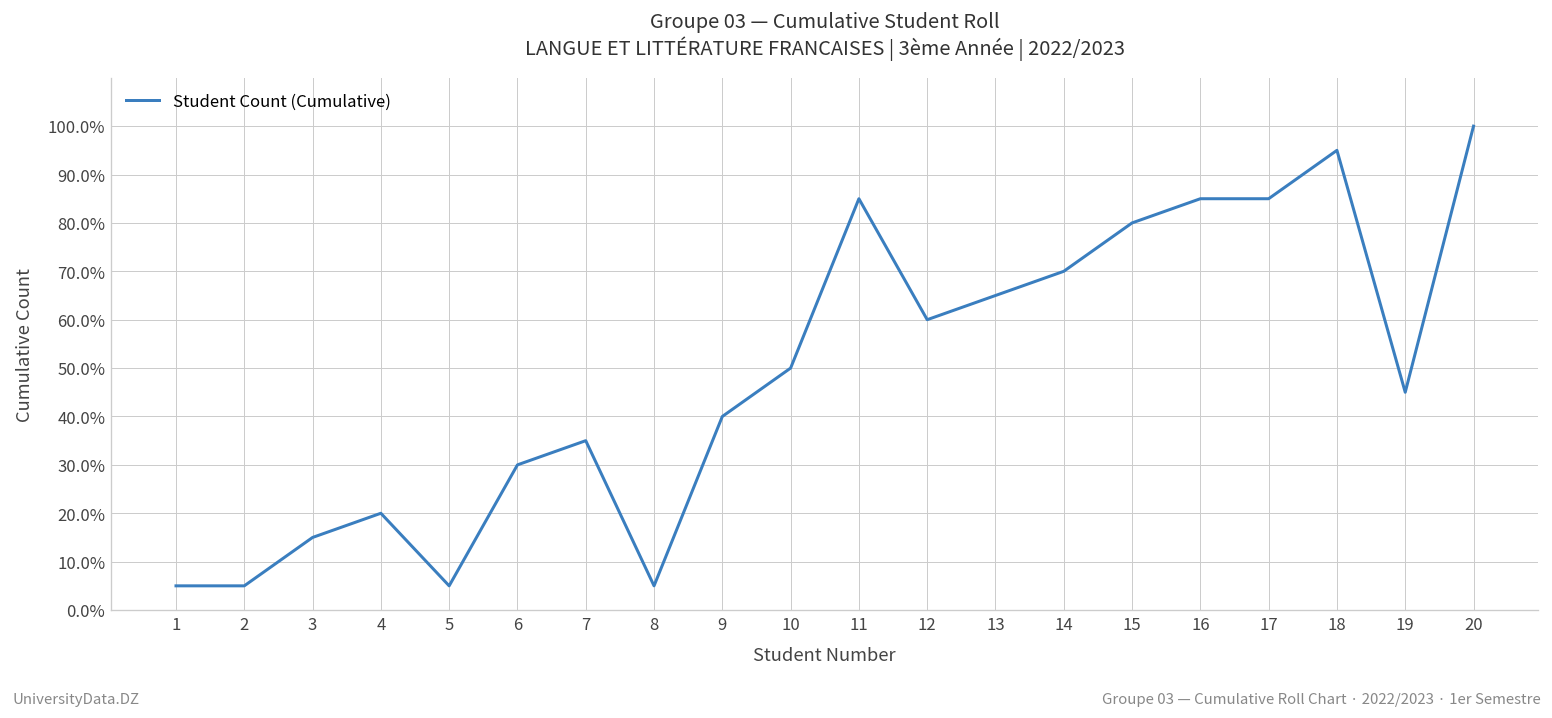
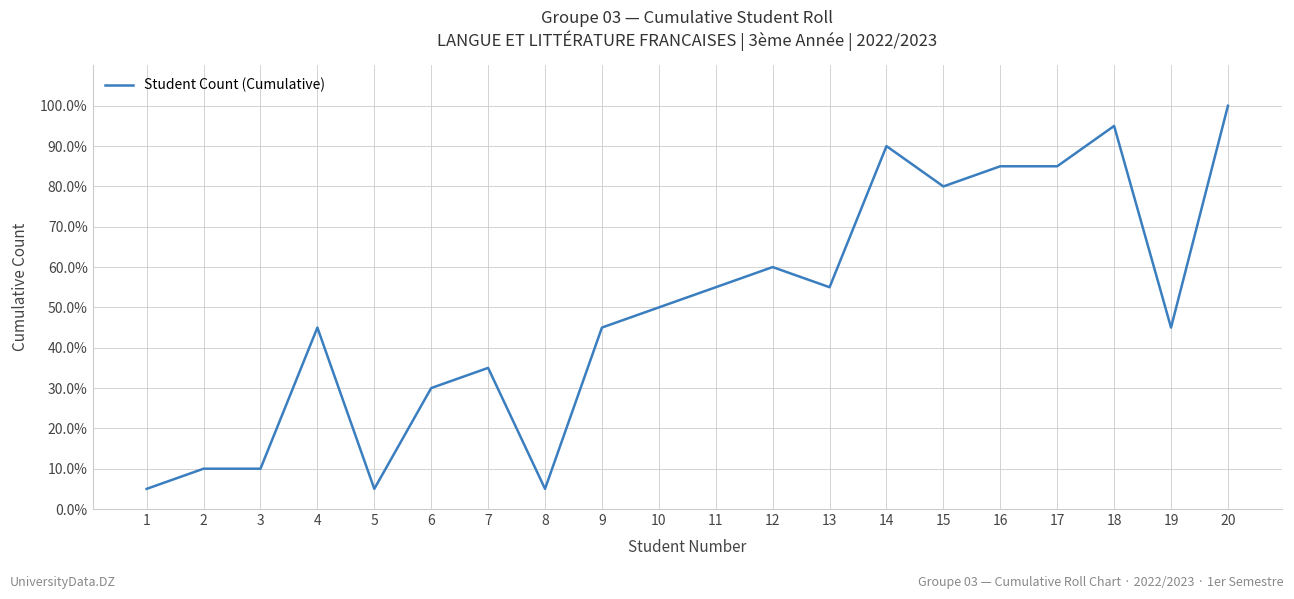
2: 5% -> 10%
3: 15% -> 10%
4: 20% -> 45%
9: 40% -> 45%
11: 85% -> 55%
13: 65% -> 55%
14: 70% -> 90%
